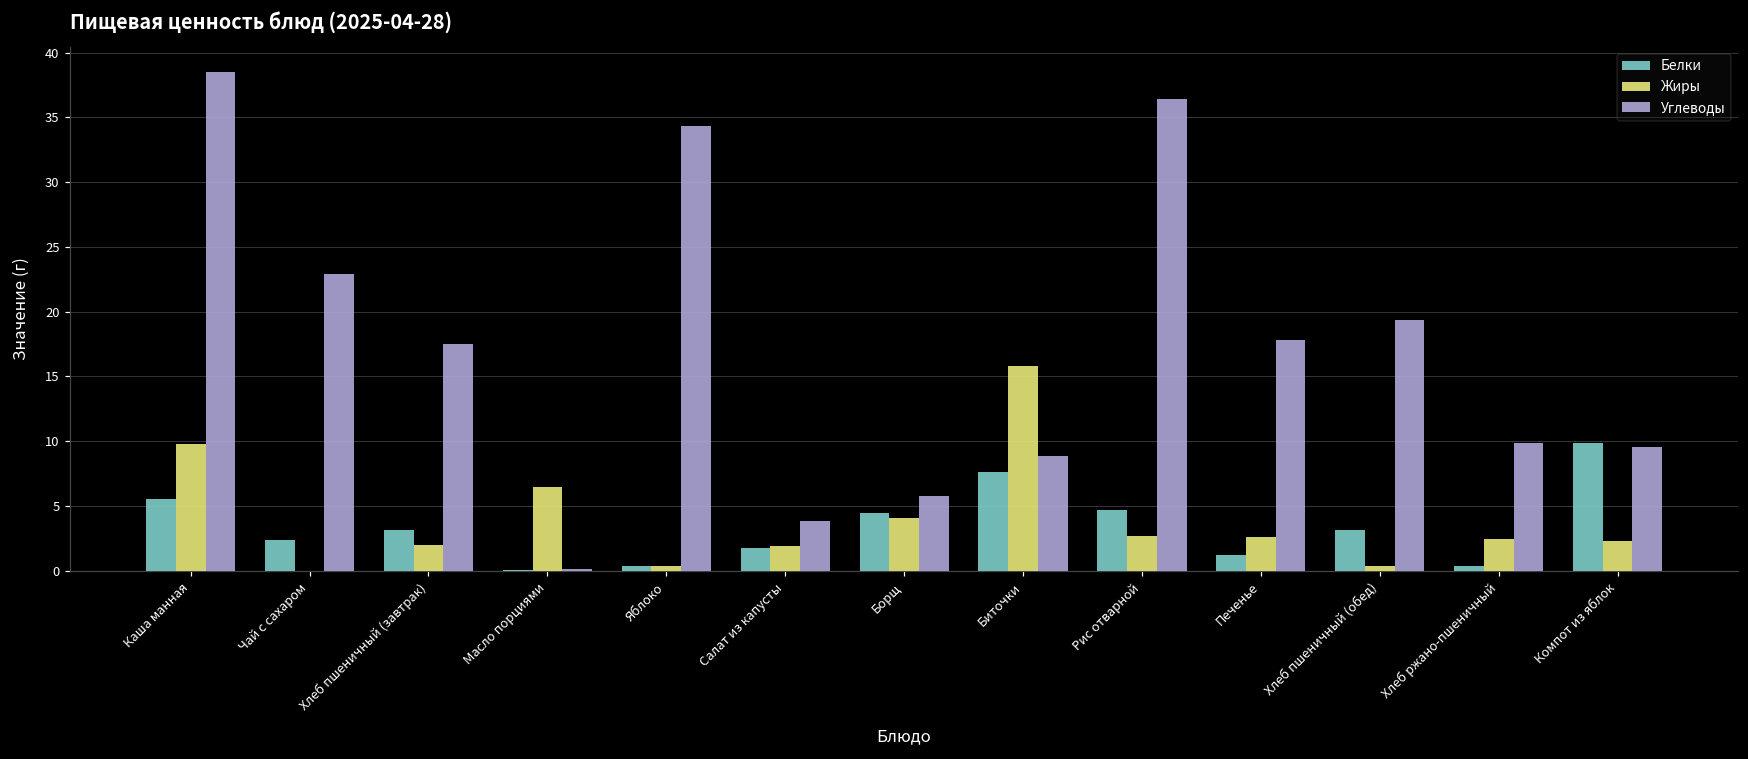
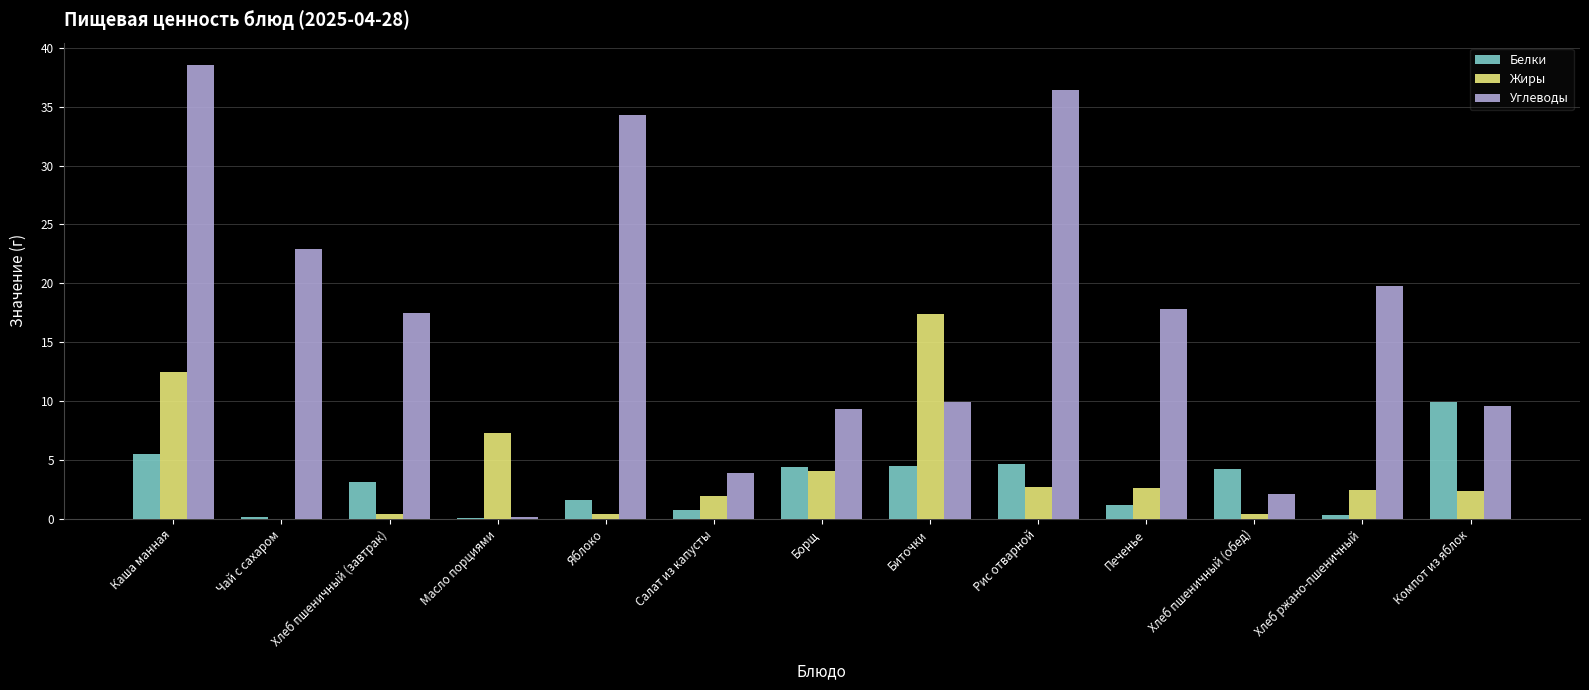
Жиры, Каша манная: 9.8 -> 12.5
Белки, Чай с сахаром: 2.4 -> 0.2
Жиры, Хлеб пшеничный (завтрак): 2.0 -> 0.4
Жиры, Масло порциями: 6.5 -> 7.3
Белки, Яблоко: 0.4 -> 1.6
Белки, Салат из капусты: 1.8 -> 0.8
Углеводы, Борщ: 5.8 -> 9.3
Белки, Биточки: 7.7 -> 4.5
Жиры, Биточки: 15.8 -> 17.4
Углеводы, Биточки: 8.9 -> 9.9
Белки, Хлеб пшеничный (обед): 3.2 -> 4.2
Углеводы, Хлеб пшеничный (обед): 19.3 -> 2.1
Углеводы, Хлеб ржано-пшеничный: 9.9 -> 19.8
